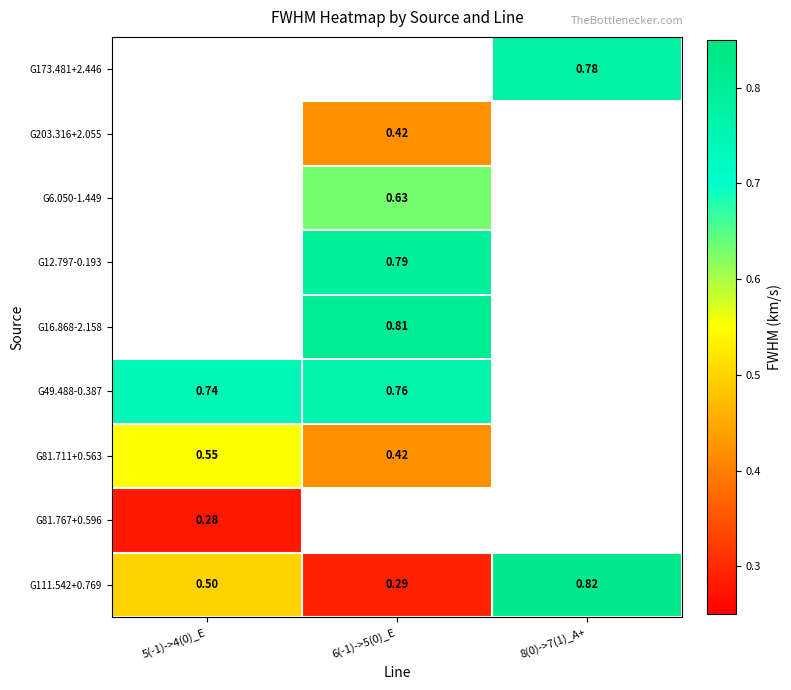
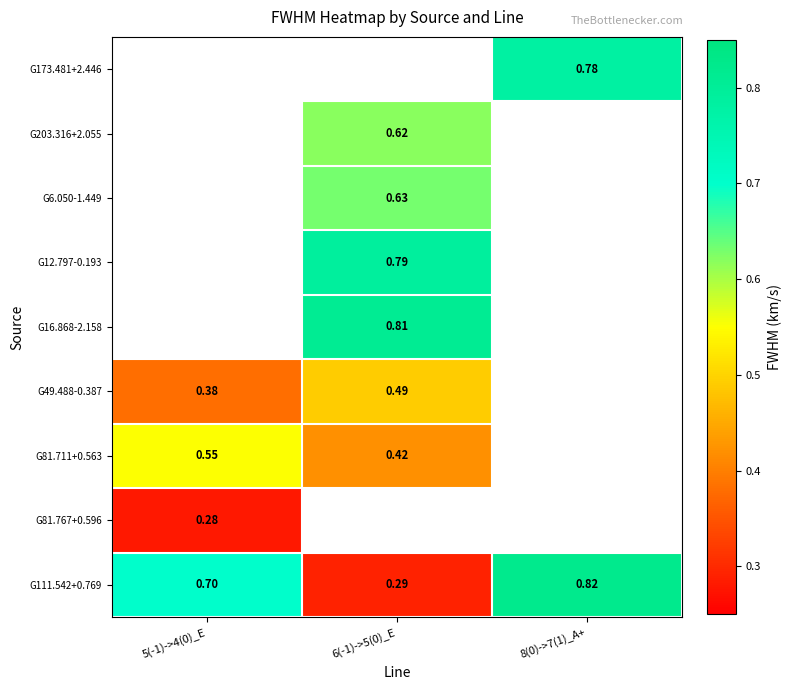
G203.316+2.055, 6(-1)->5(0)_E: 0.42 -> 0.62
G49.488-0.387, 5(-1)->4(0)_E: 0.74 -> 0.38
G49.488-0.387, 6(-1)->5(0)_E: 0.76 -> 0.49
G111.542+0.769, 5(-1)->4(0)_E: 0.50 -> 0.70
